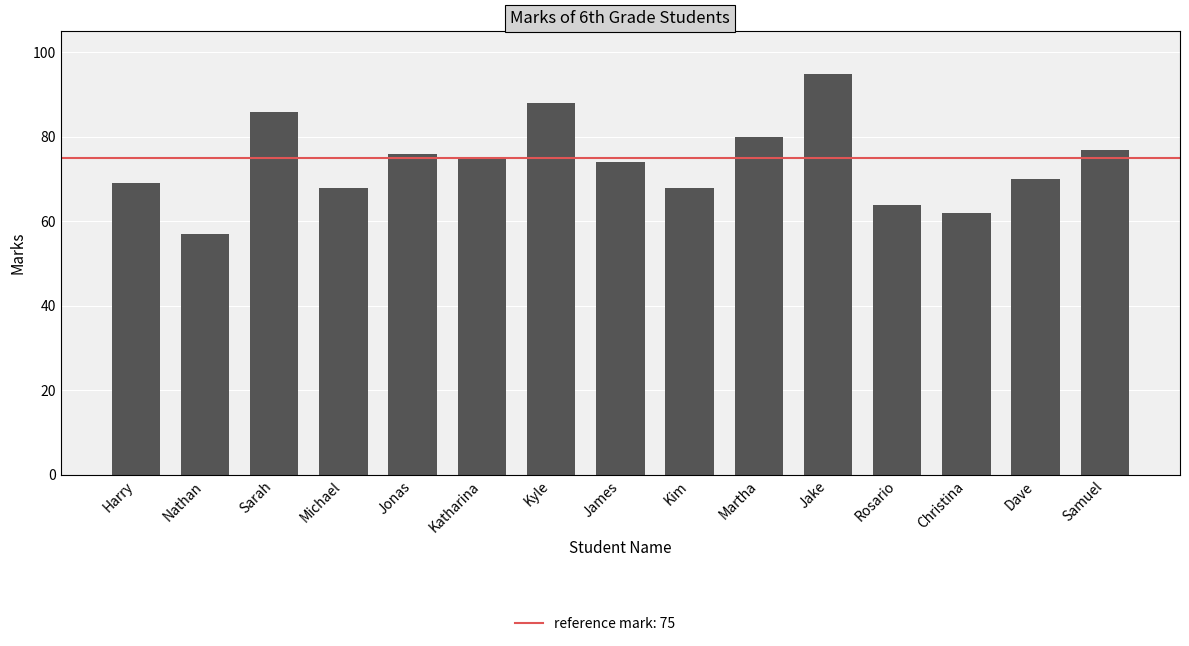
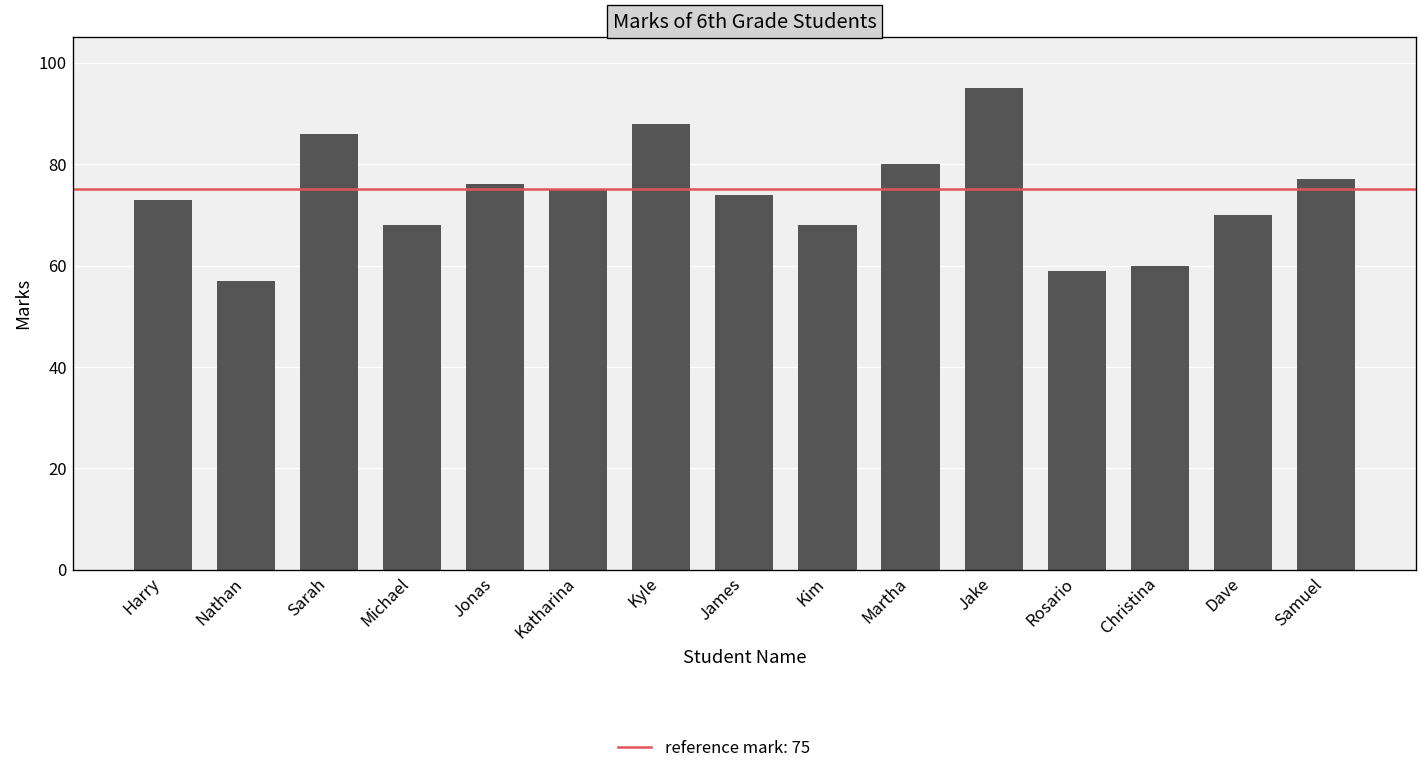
Harry: 69 -> 73
Rosario: 64 -> 59
Christina: 62 -> 60
